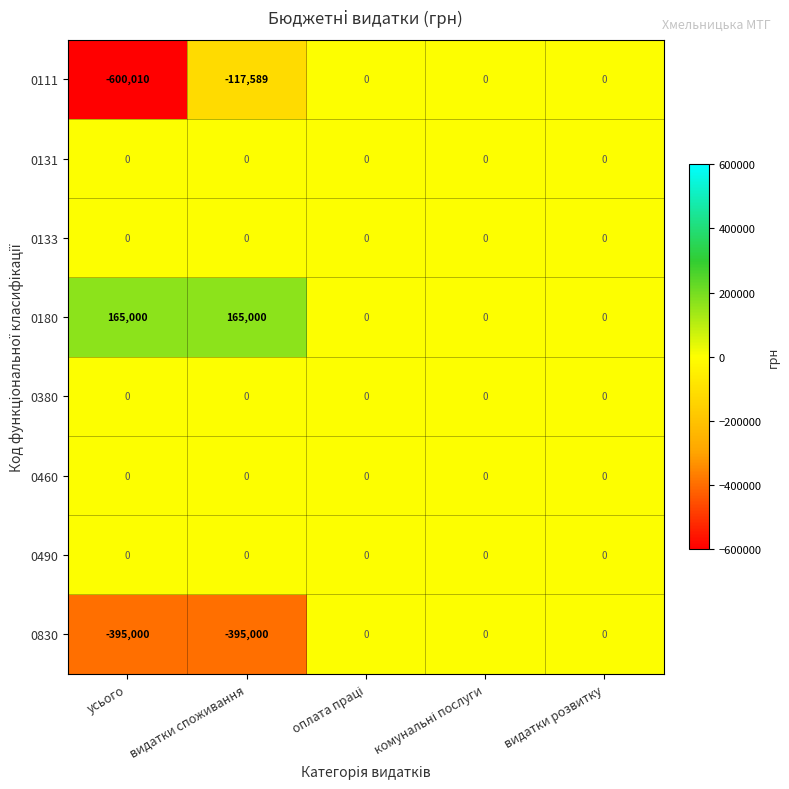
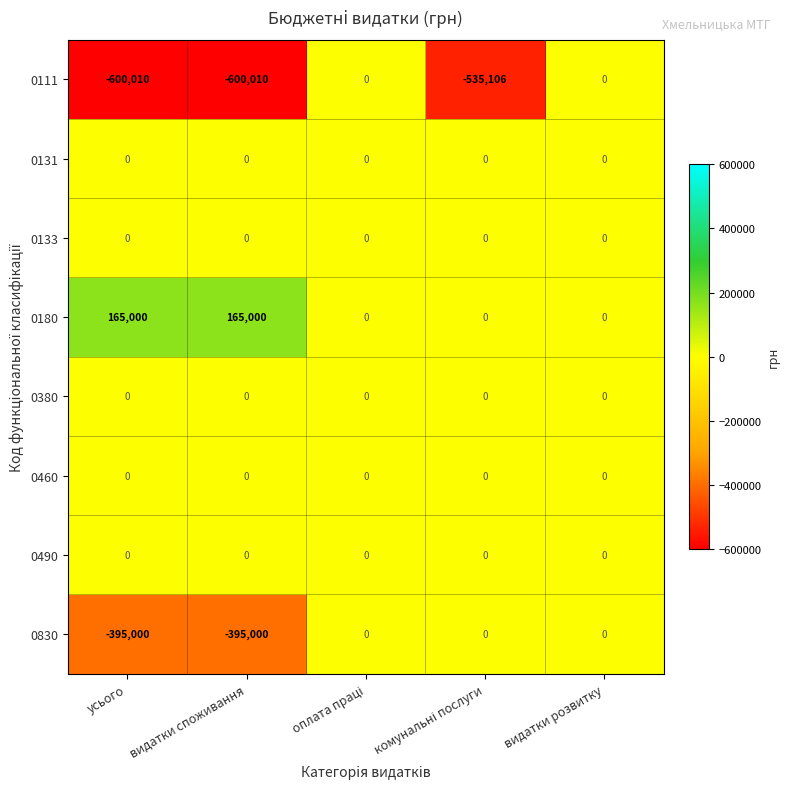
0111, видатки споживання: -117,589 -> -600,010
0111, комунальні послуги: 0 -> -535,106
